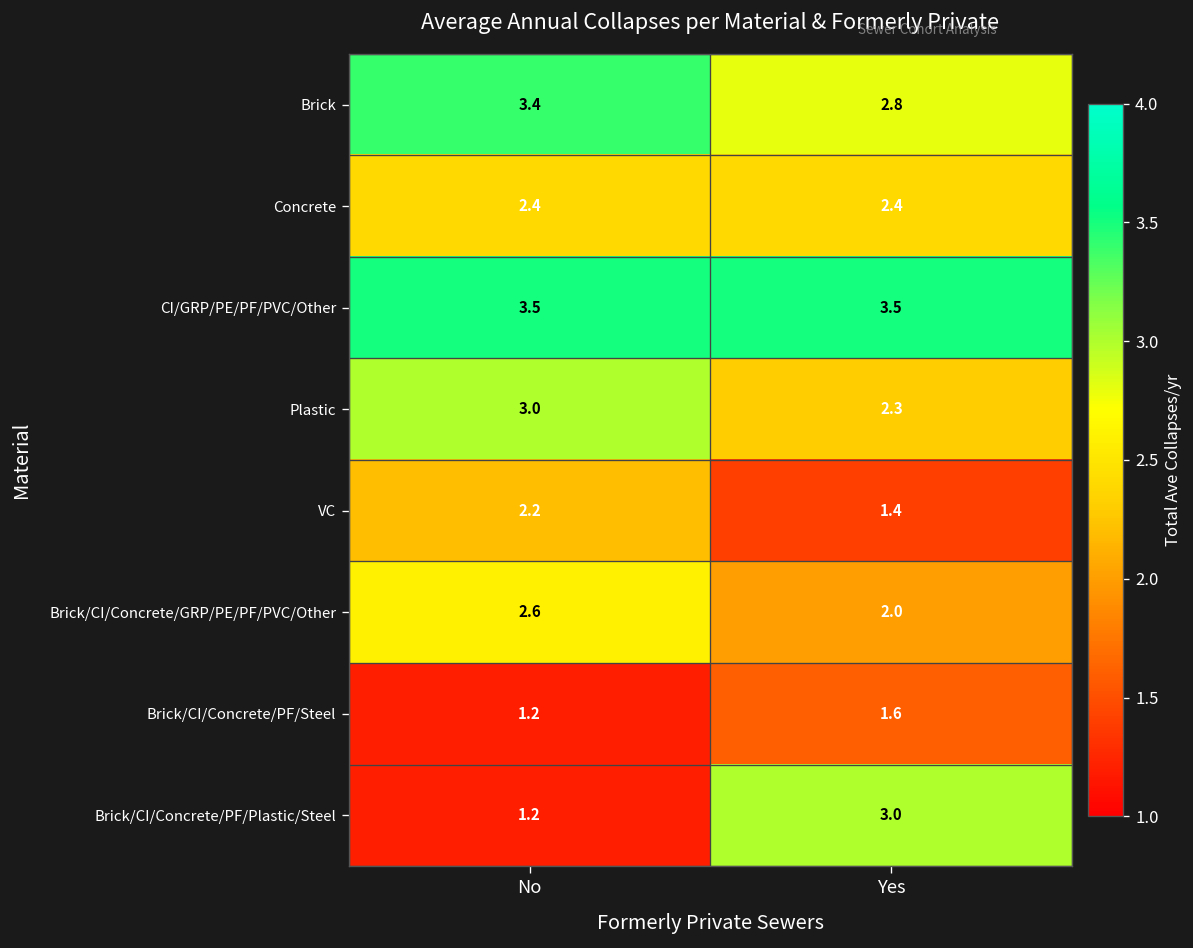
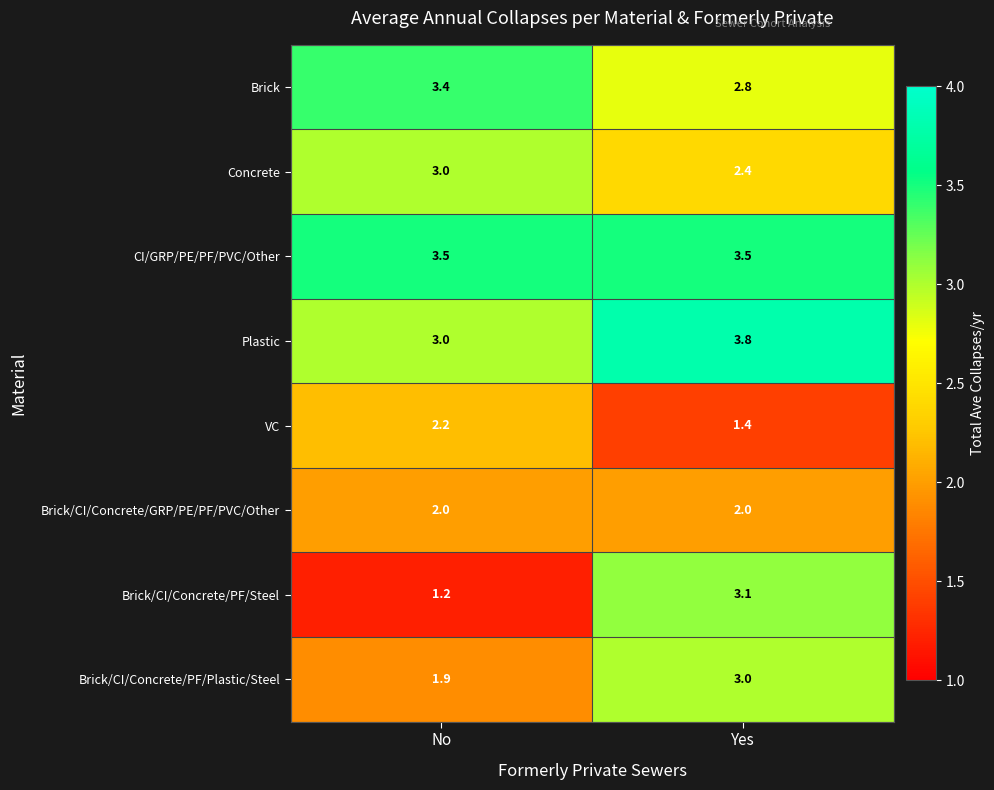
Concrete, No: 2.4 -> 3.0
Plastic, Yes: 2.3 -> 3.8
Brick/CI/Concrete/GRP/PE/PF/PVC/Other, No: 2.6 -> 2.0
Brick/CI/Concrete/PF/Steel, Yes: 1.6 -> 3.1
Brick/CI/Concrete/PF/Plastic/Steel, No: 1.2 -> 1.9
